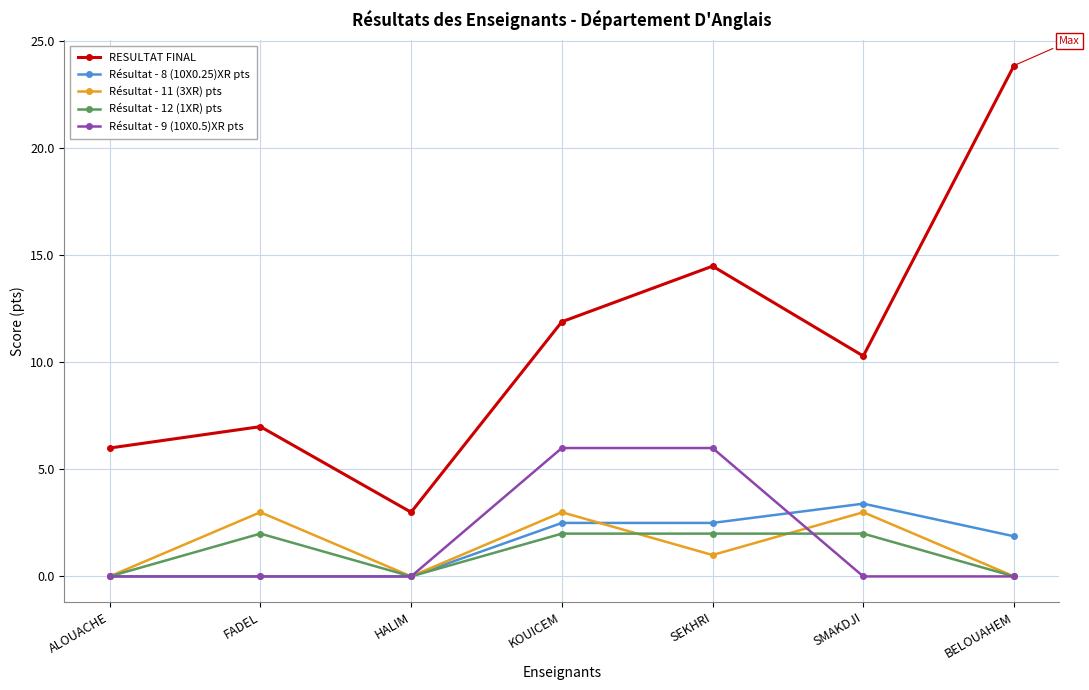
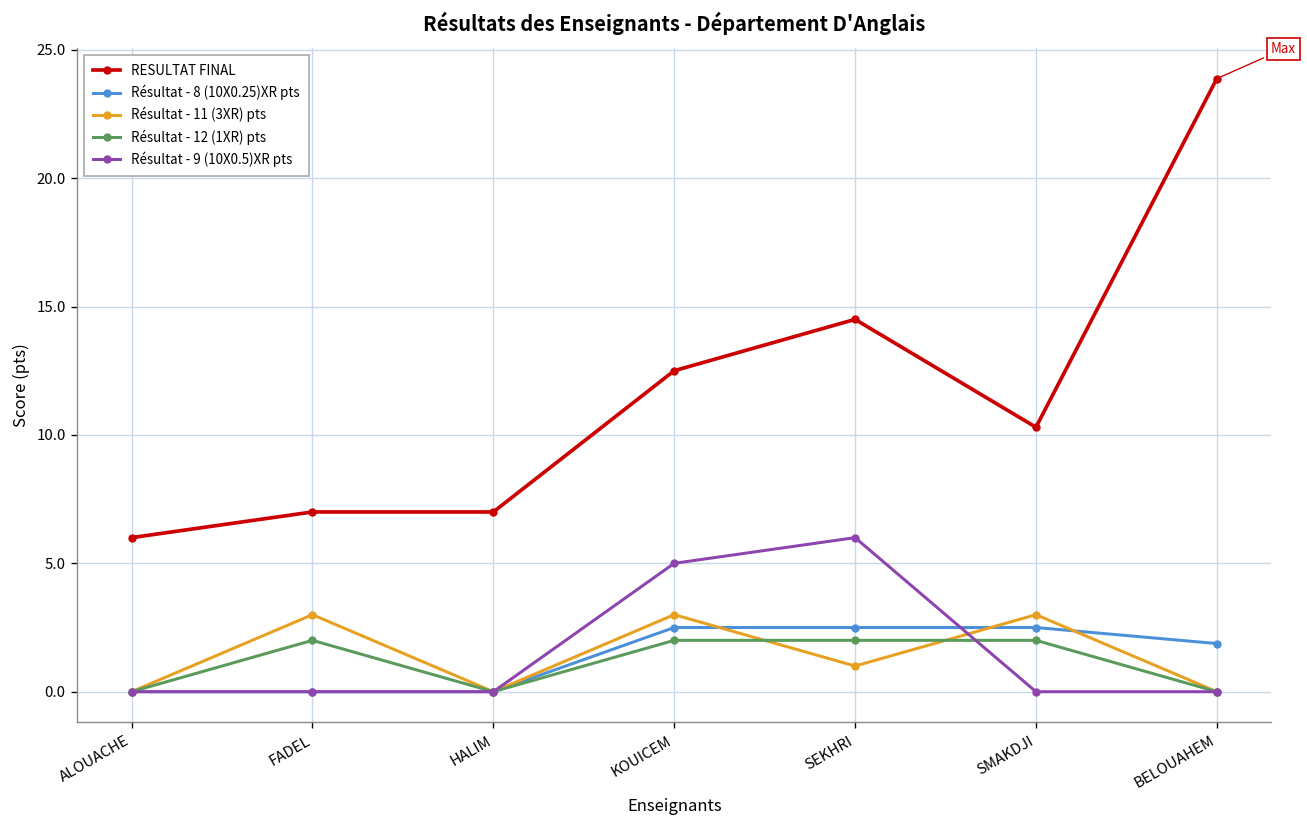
RESULTAT FINAL, HALIM: 3 -> 7
RESULTAT FINAL, KOUICEM: 11.9 -> 12.5
Résultat - 9 (10X0.5)XR pts, KOUICEM: 6 -> 5
Résultat - 8 (10X0.25)XR pts, SMAKDJI: 3.4 -> 2.5
